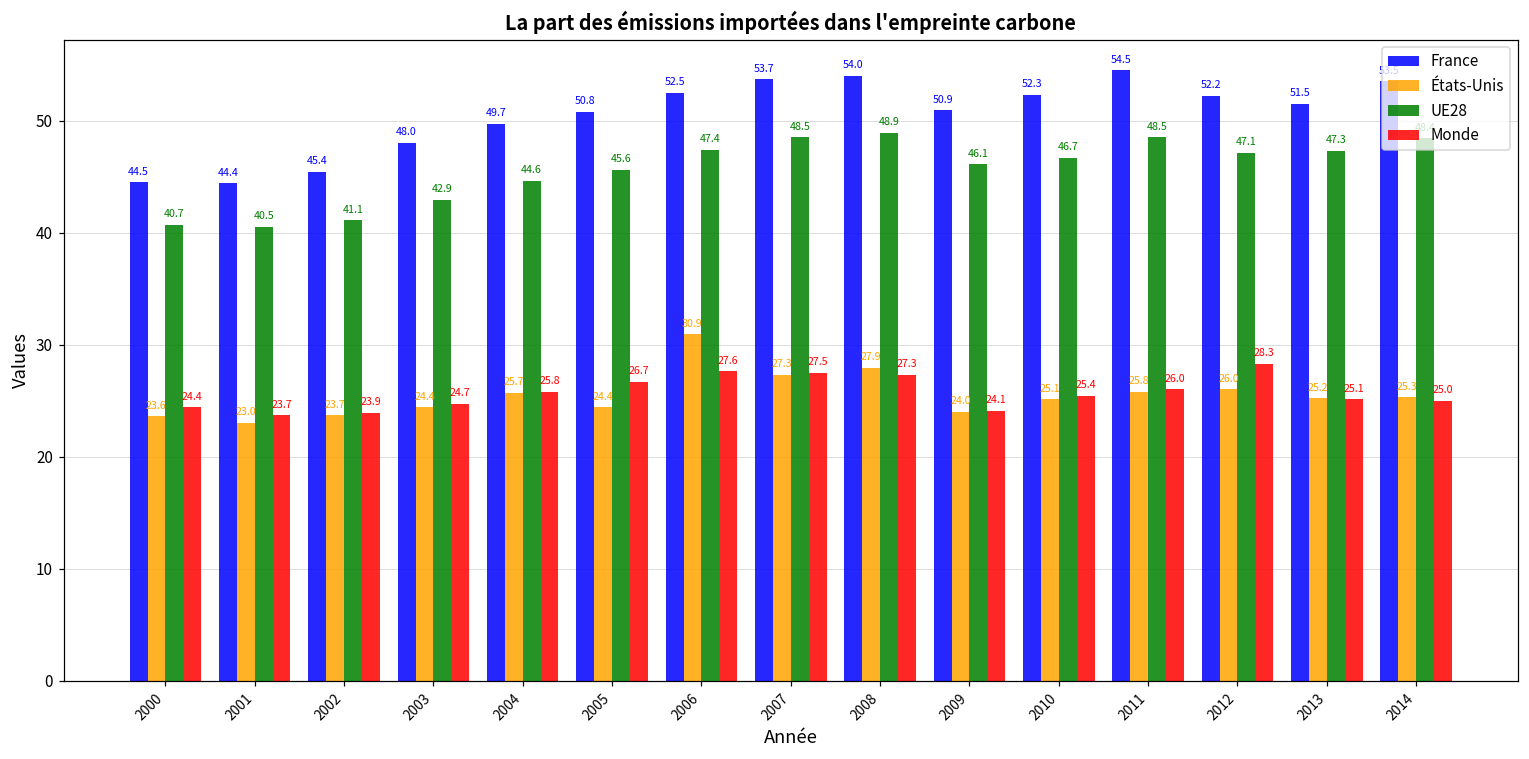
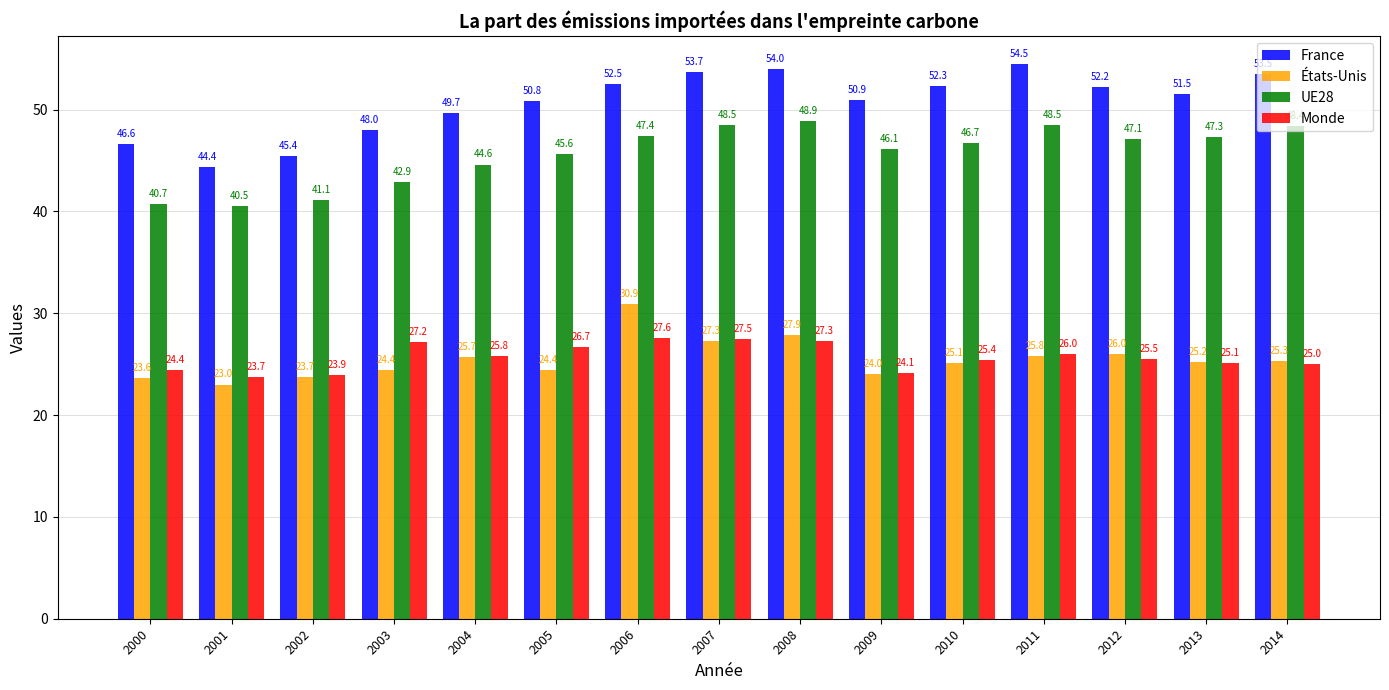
France, 2000: 44.5 -> 46.6
Monde, 2003: 24.7 -> 27.2
Monde, 2012: 28.3 -> 25.5
